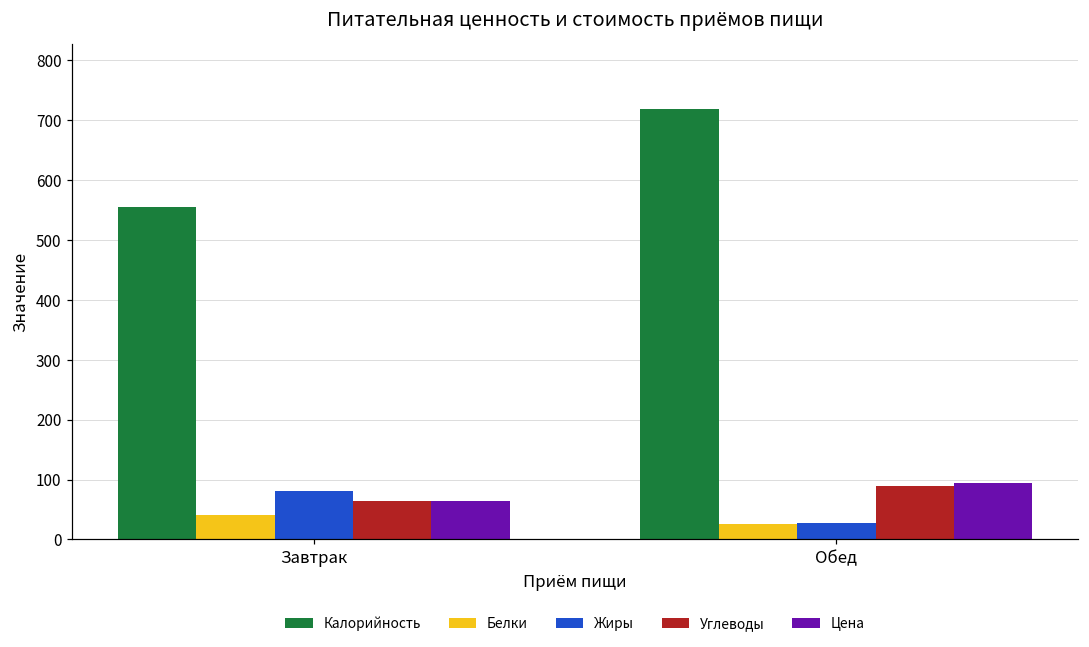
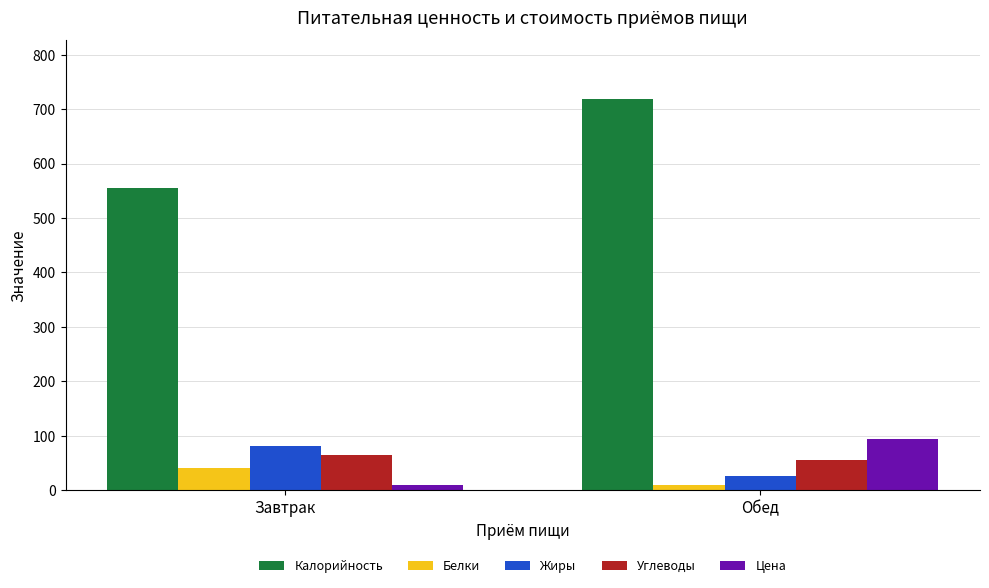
Цена, Завтрак: 60 -> 10
Белки, Обед: 30 -> 10
Углеводы, Обед: 90 -> 60
